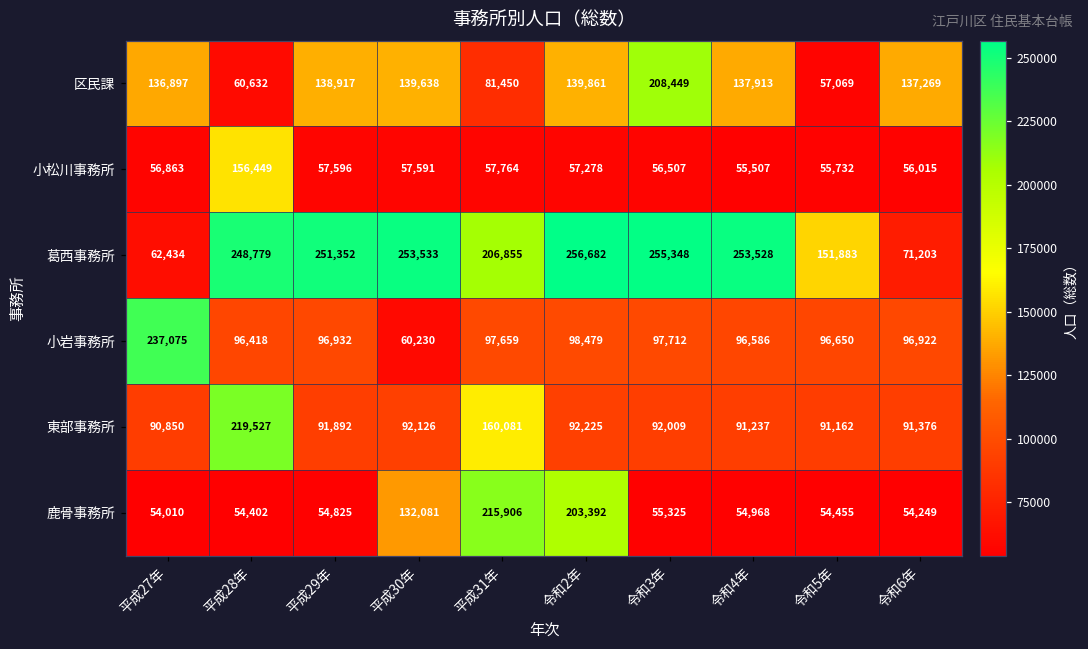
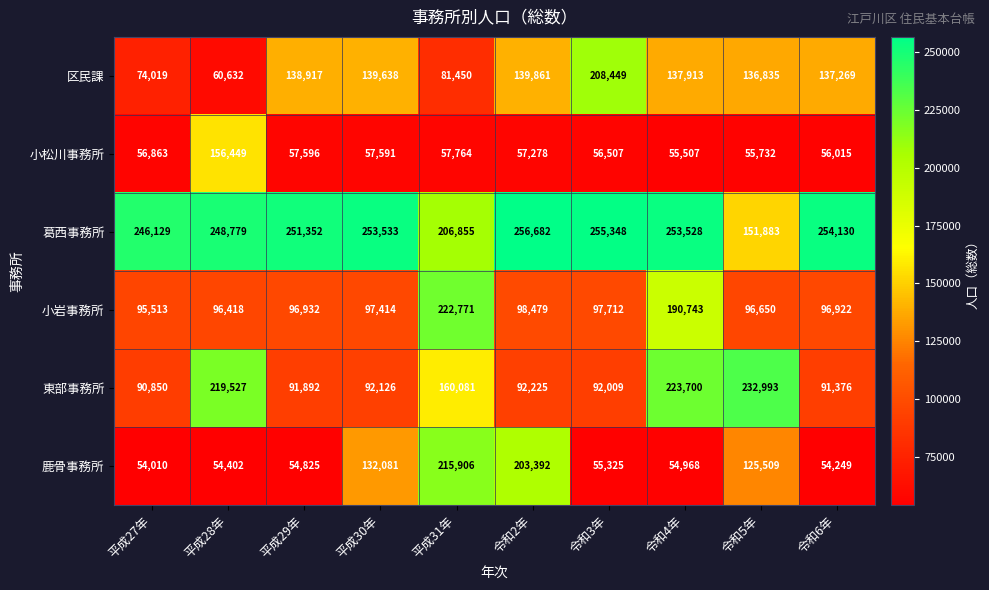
区民課, 平成27年: 136,897 -> 74,019
区民課, 令和5年: 57,069 -> 136,835
葛西事務所, 平成27年: 62,434 -> 246,129
葛西事務所, 令和6年: 71,203 -> 254,130
小岩事務所, 平成27年: 237,075 -> 95,513
小岩事務所, 平成30年: 60,230 -> 97,414
小岩事務所, 平成31年: 97,659 -> 222,771
小岩事務所, 令和4年: 96,586 -> 190,743
東部事務所, 令和4年: 91,237 -> 223,700
東部事務所, 令和5年: 91,162 -> 232,993
鹿骨事務所, 令和5年: 54,455 -> 125,509
